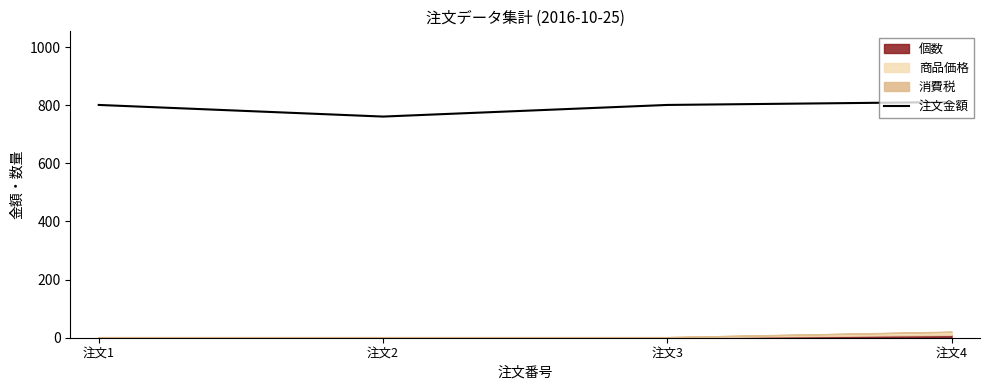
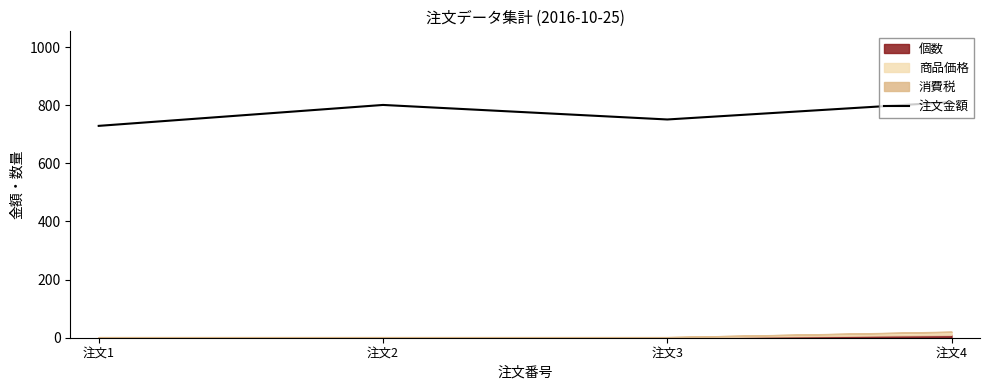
注文金額, 注文1: 800 -> 730
注文金額, 注文2: 760 -> 800
注文金額, 注文3: 800 -> 750
